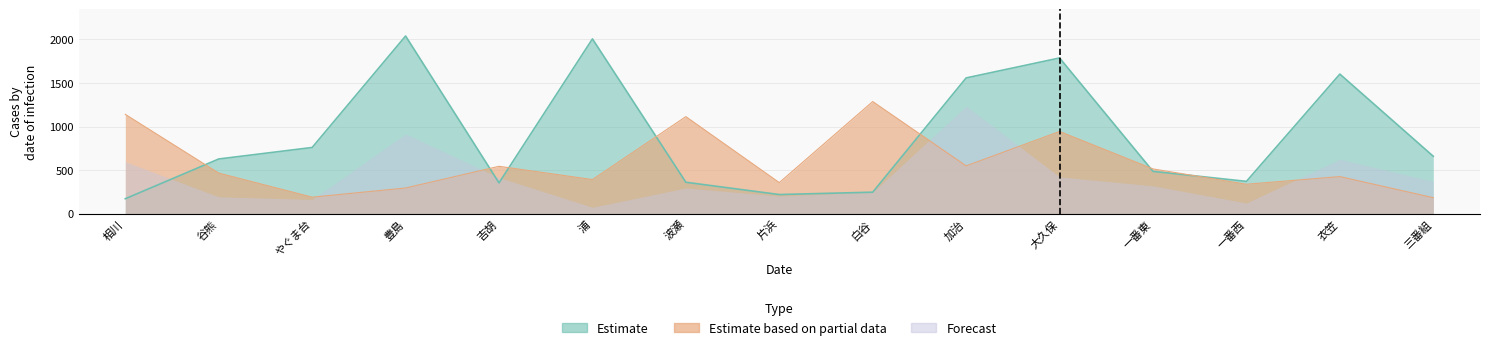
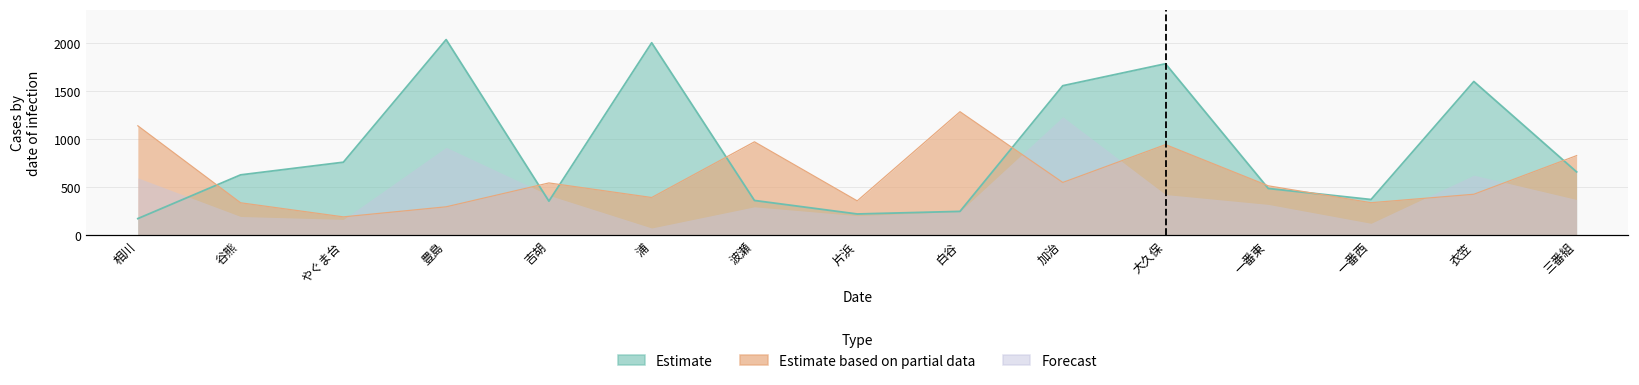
Estimate based on partial data, 谷熊: 500 -> 300
Estimate based on partial data, 波瀬: 1100 -> 1000
Estimate based on partial data, 三番組: 200 -> 800
